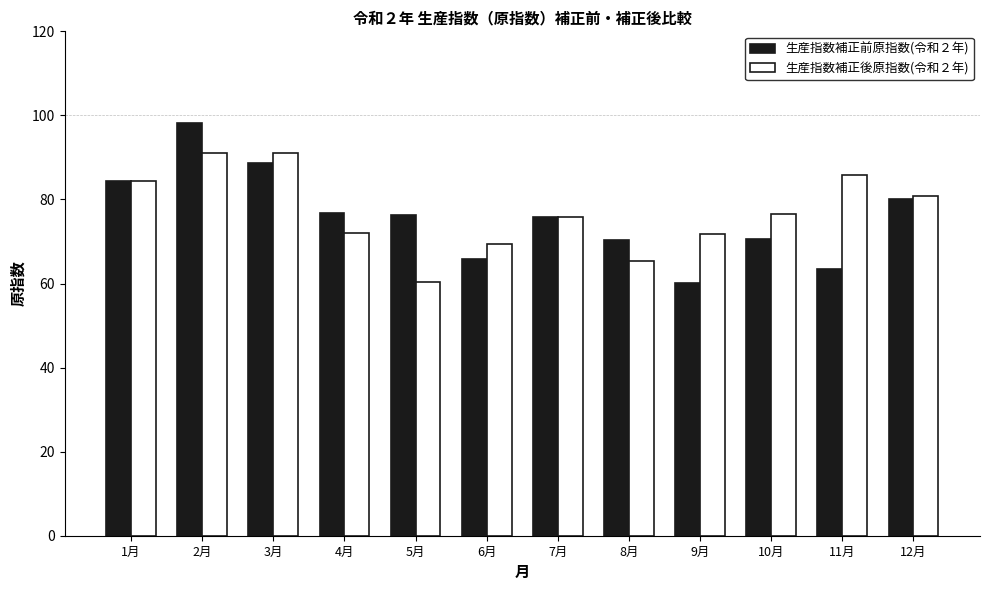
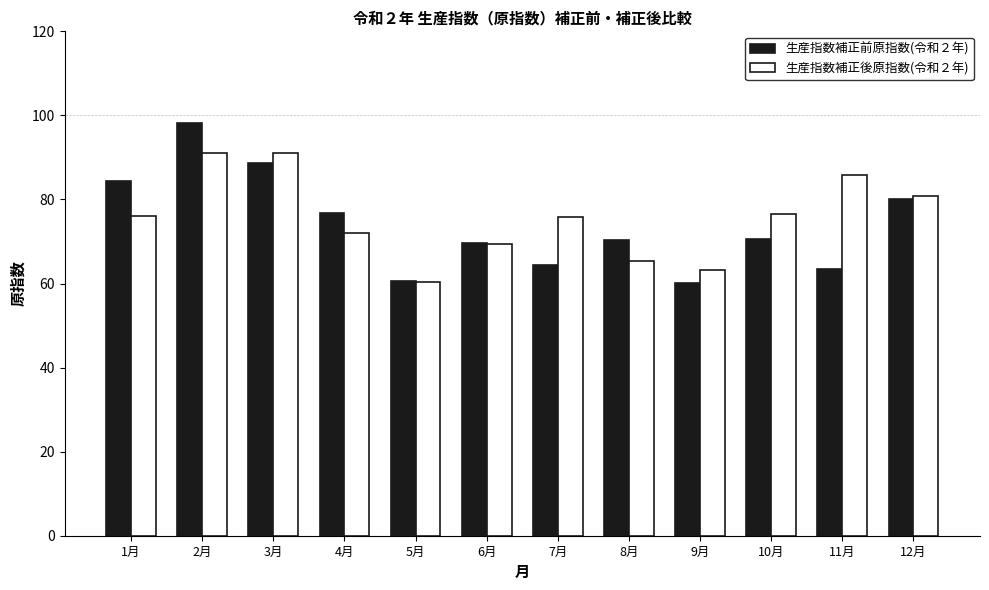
生産指数補正後原指数(令和２年), 1月: 85 -> 76
生産指数補正前原指数(令和２年), 5月: 76 -> 61
生産指数補正前原指数(令和２年), 6月: 66 -> 70
生産指数補正前原指数(令和２年), 7月: 76 -> 64
生産指数補正後原指数(令和２年), 9月: 72 -> 63
